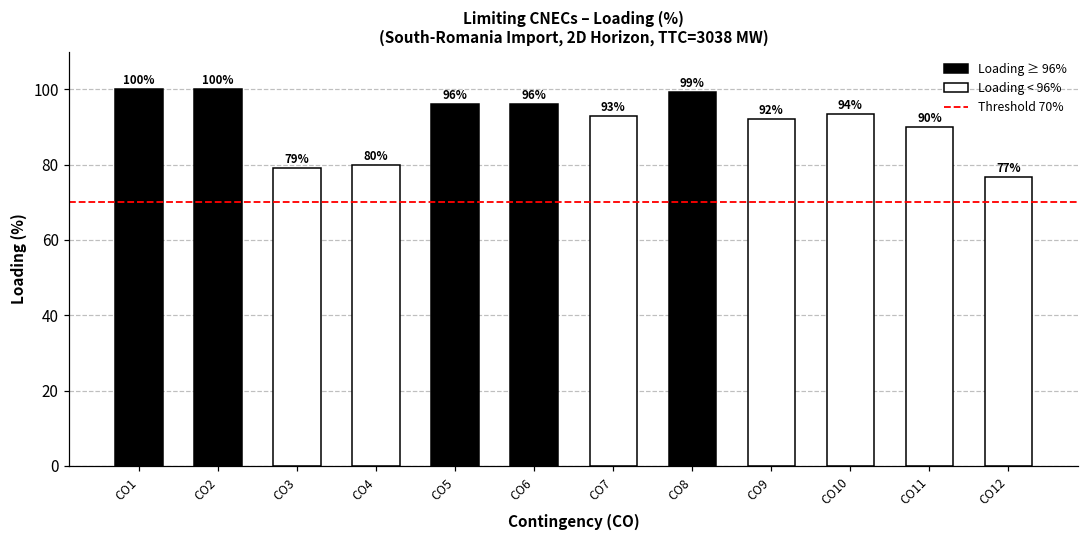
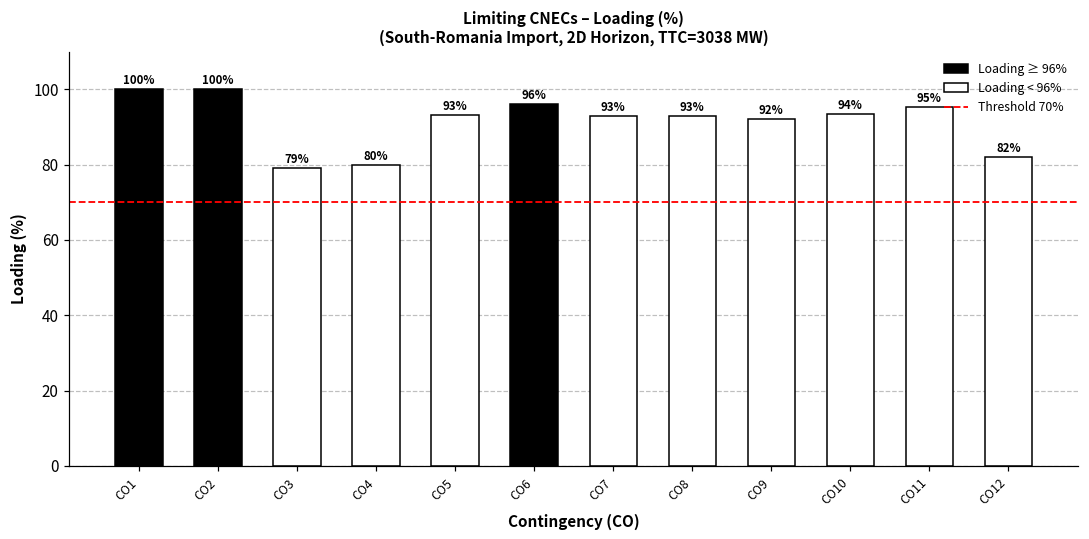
CO5: 96% -> 93%
CO8: 99% -> 93%
CO11: 90% -> 95%
CO12: 77% -> 82%
